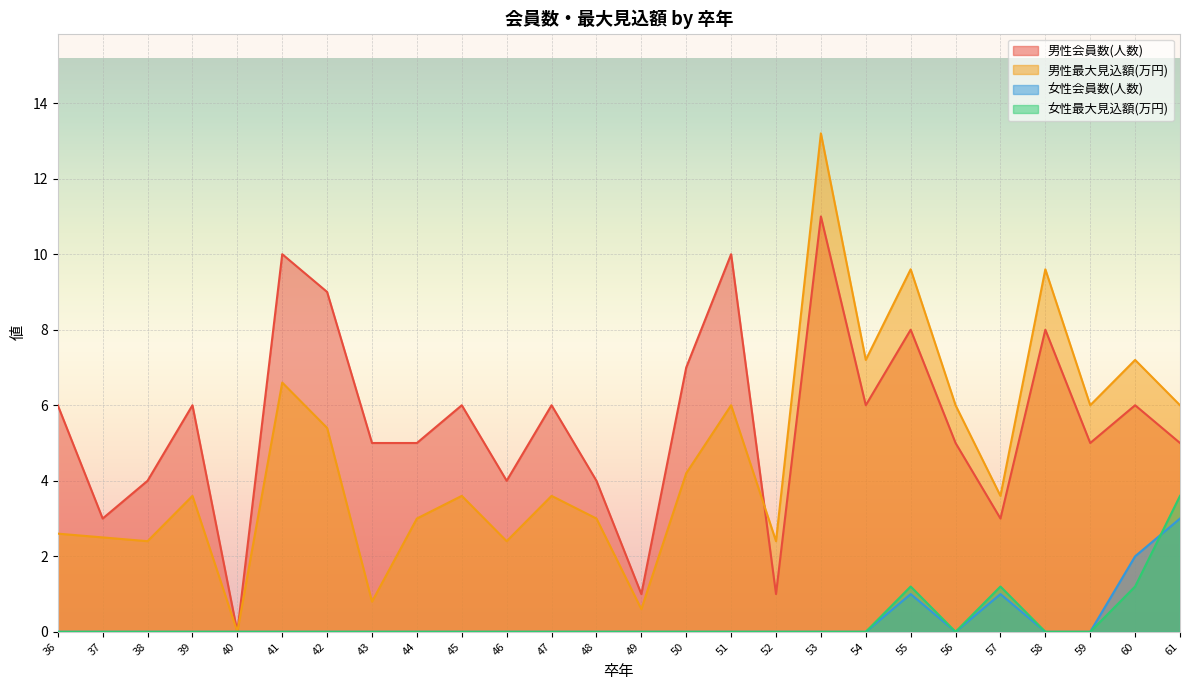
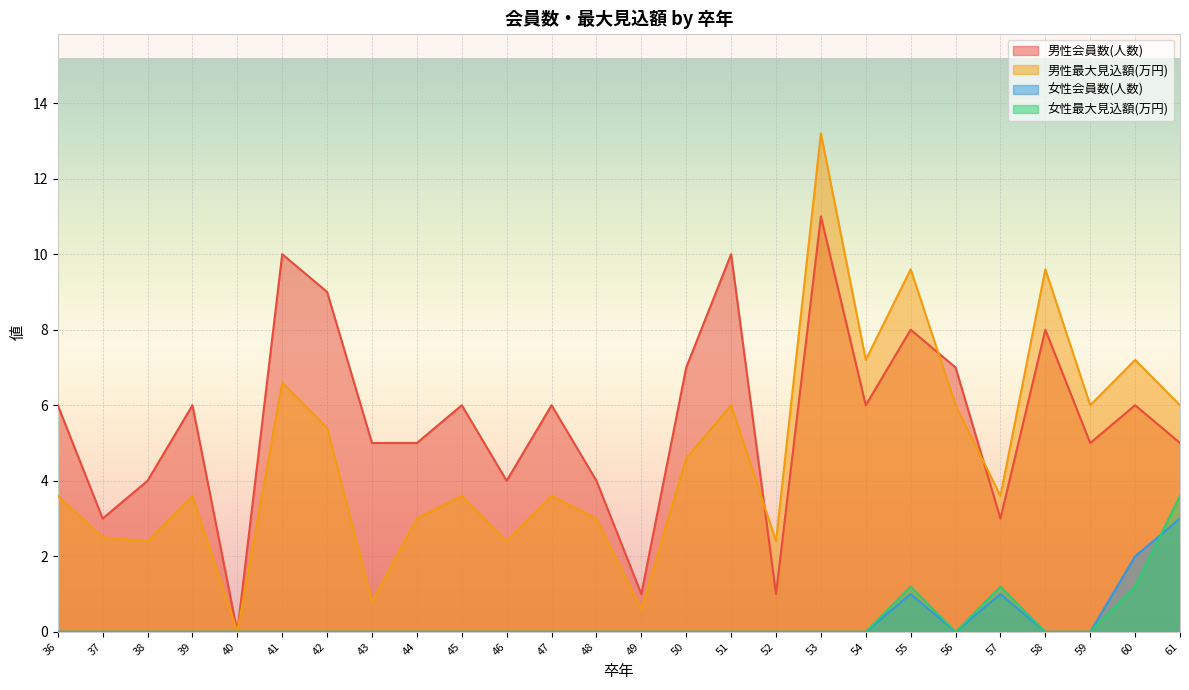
男性最大見込額(万円), 36: 2.6 -> 3.6
男性最大見込額(万円), 50: 4.2 -> 4.6
男性会員数(人数), 56: 5 -> 7
